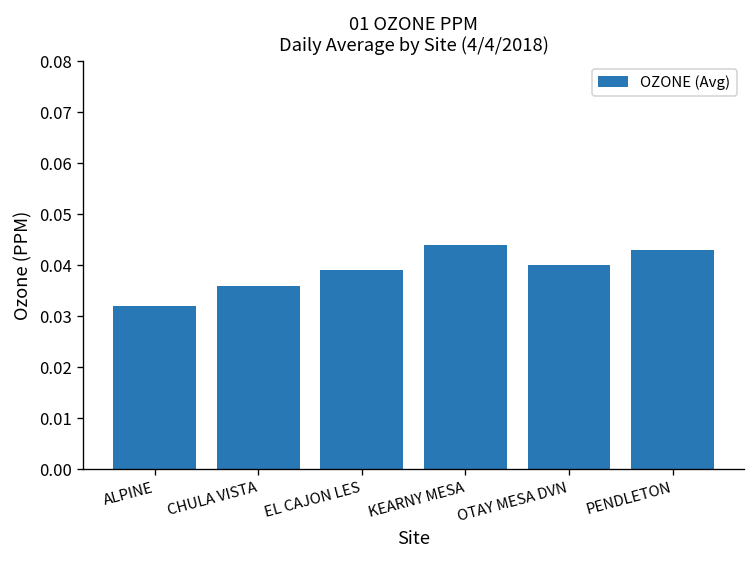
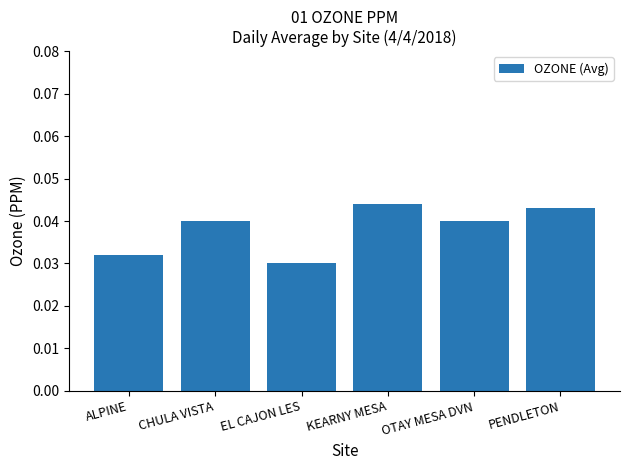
CHULA VISTA: 0.036 -> 0.040
EL CAJON LES: 0.039 -> 0.030
